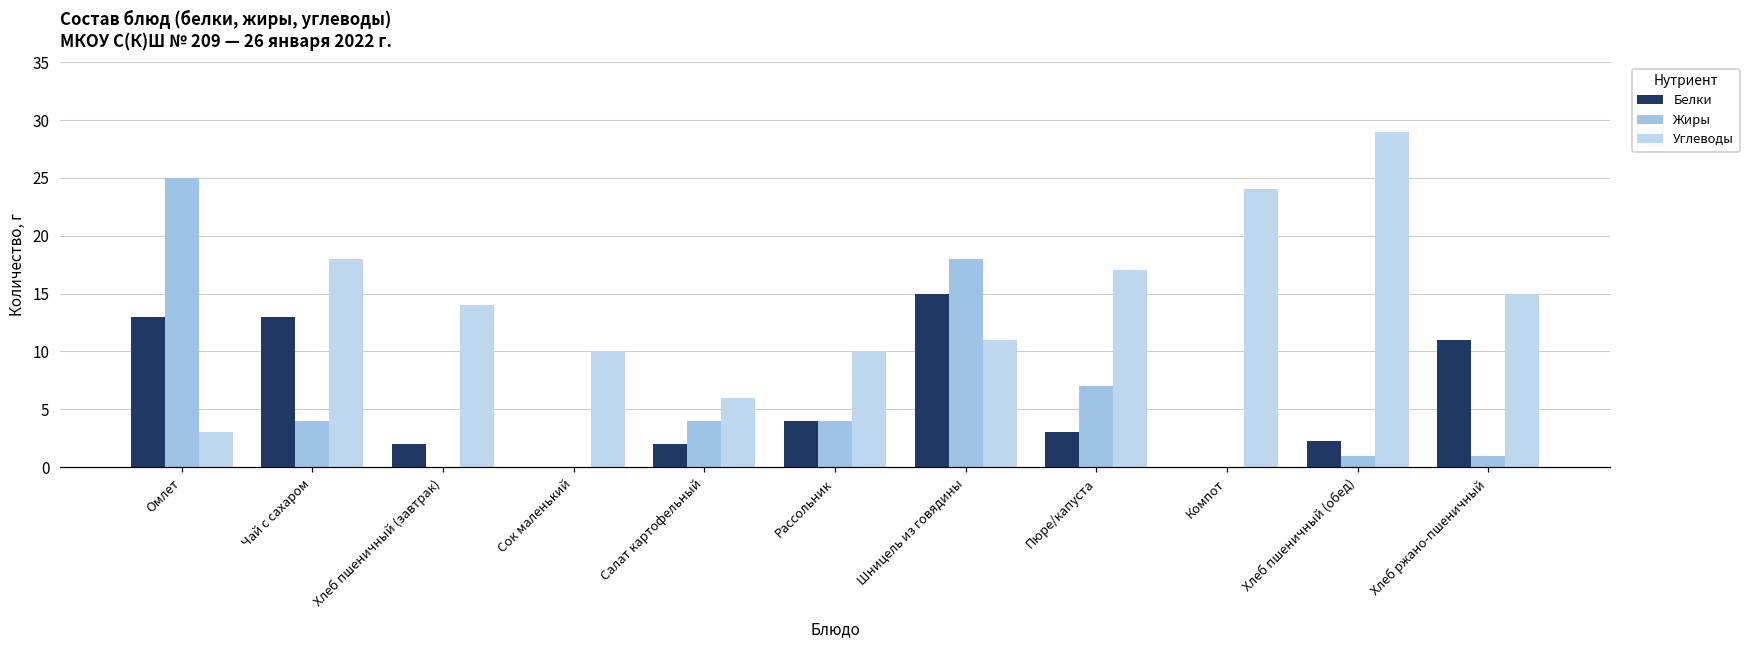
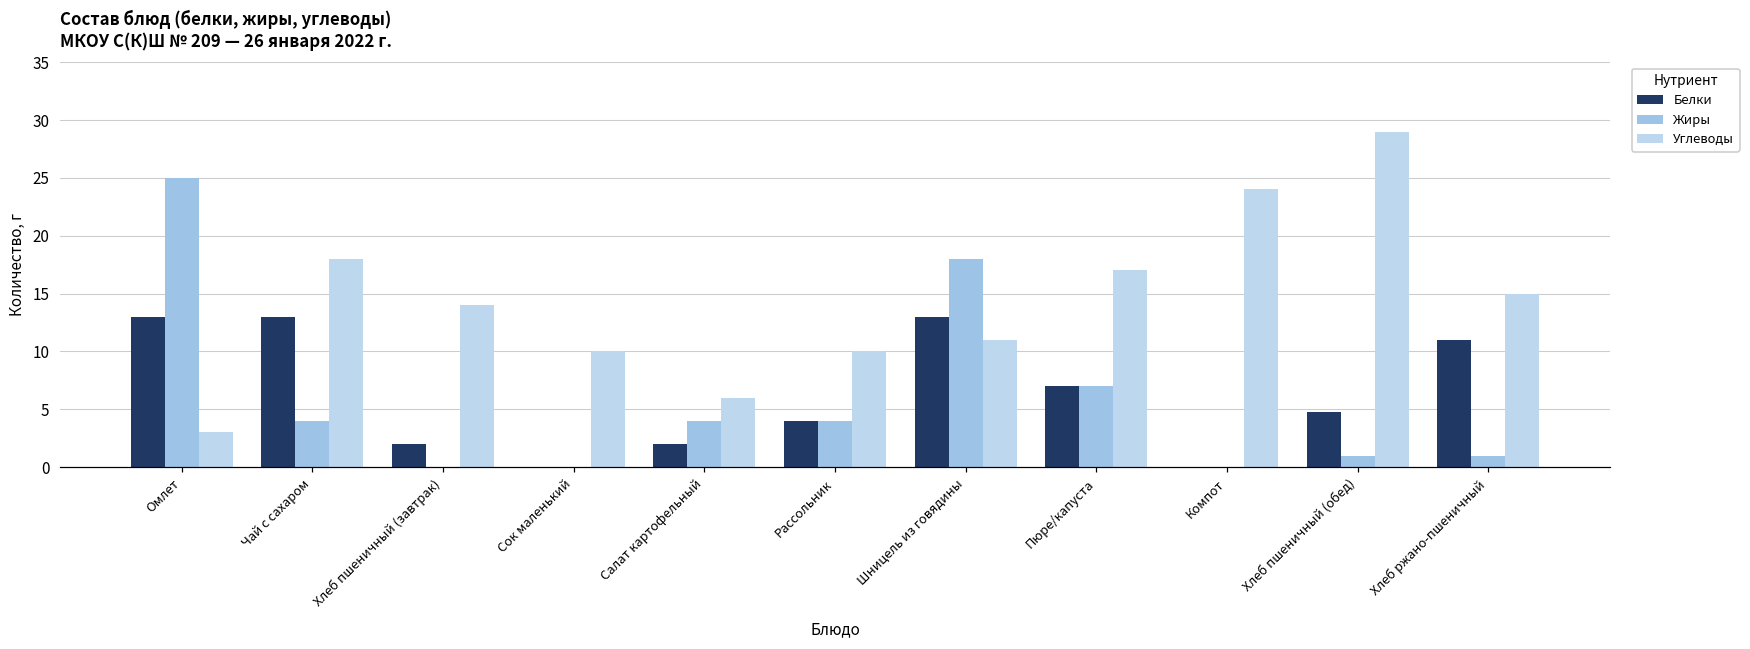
Белки, Шницель из говядины: 15 -> 13
Белки, Пюре/капуста: 3 -> 7
Белки, Хлеб пшеничный (обед): 2.3 -> 4.7
